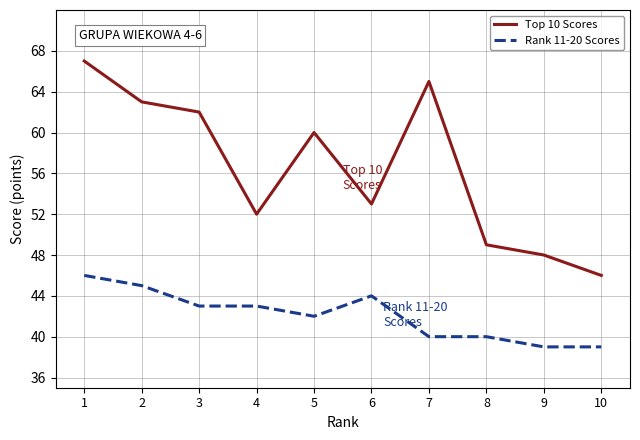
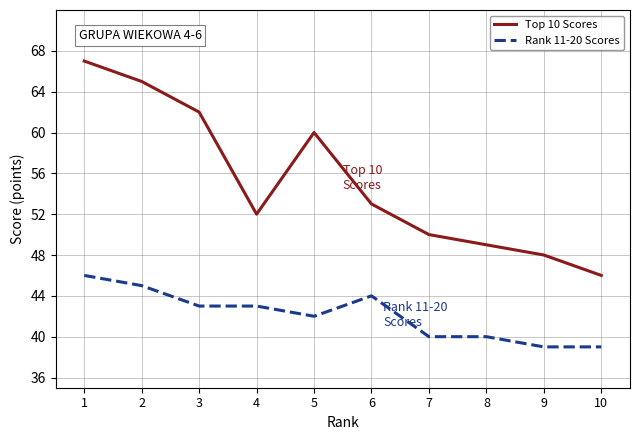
Top 10 Scores, 2: 63 -> 65
Top 10 Scores, 7: 65 -> 50
